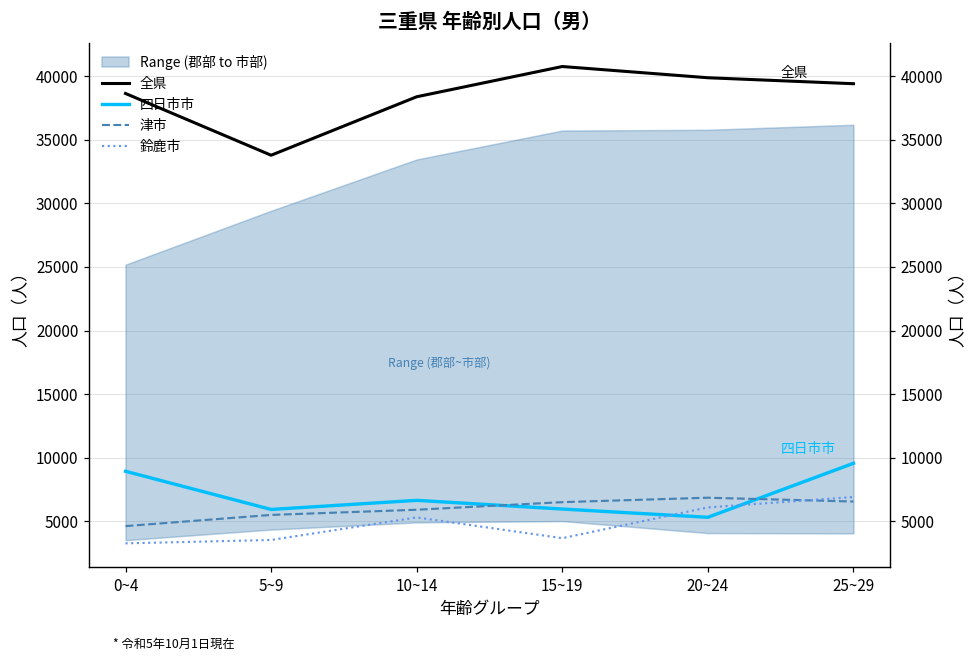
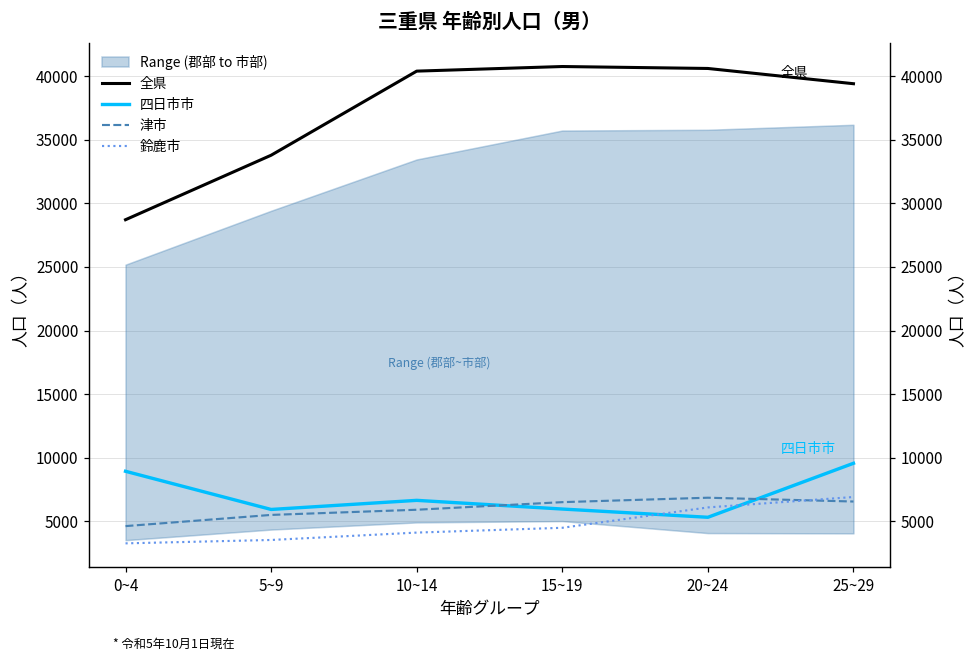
全県, 0~4: 38600 -> 28700
全県, 10~14: 38400 -> 40400
鈴鹿市, 10~14: 5300 -> 4100
鈴鹿市, 15~19: 3700 -> 4500
全県, 20~24: 39900 -> 40600
